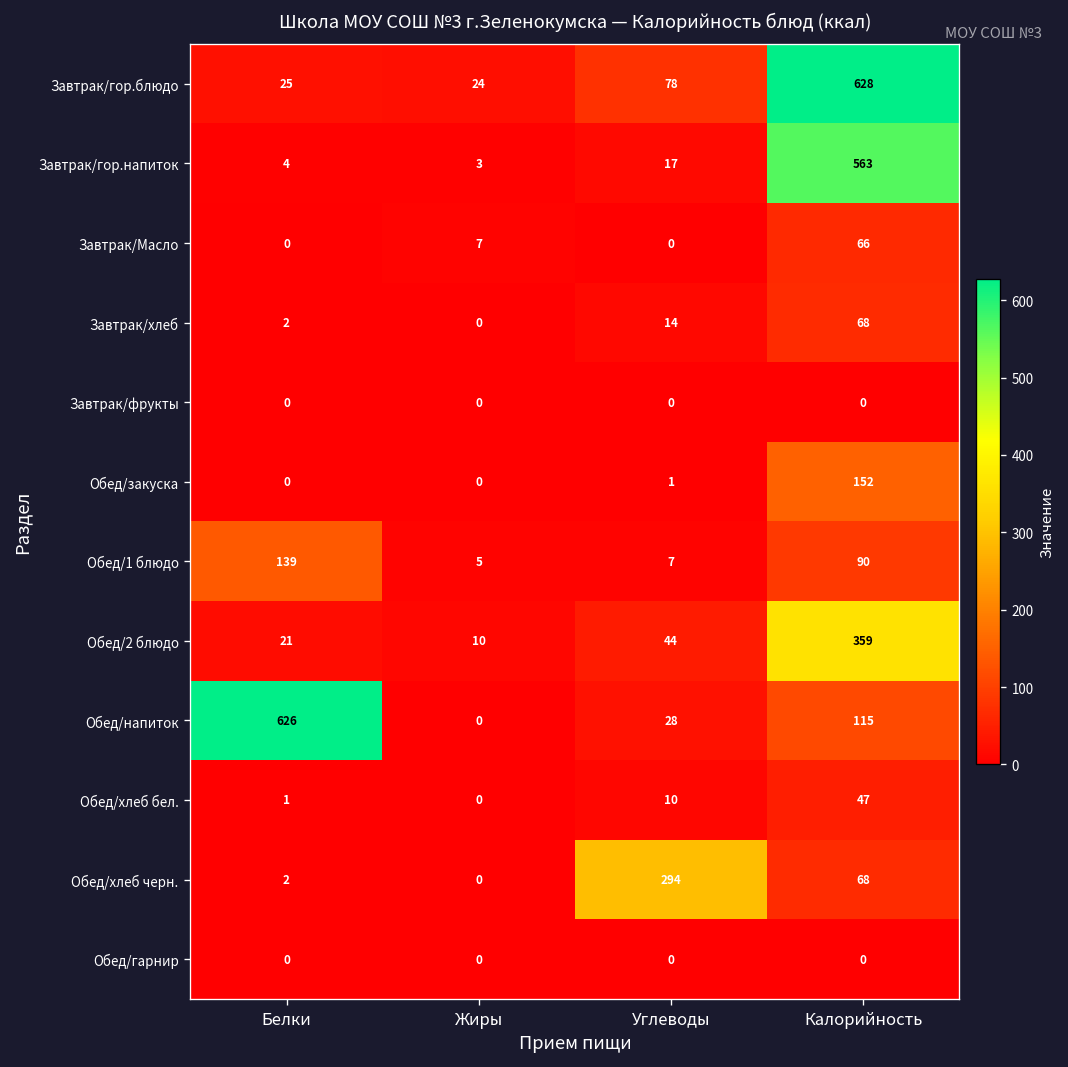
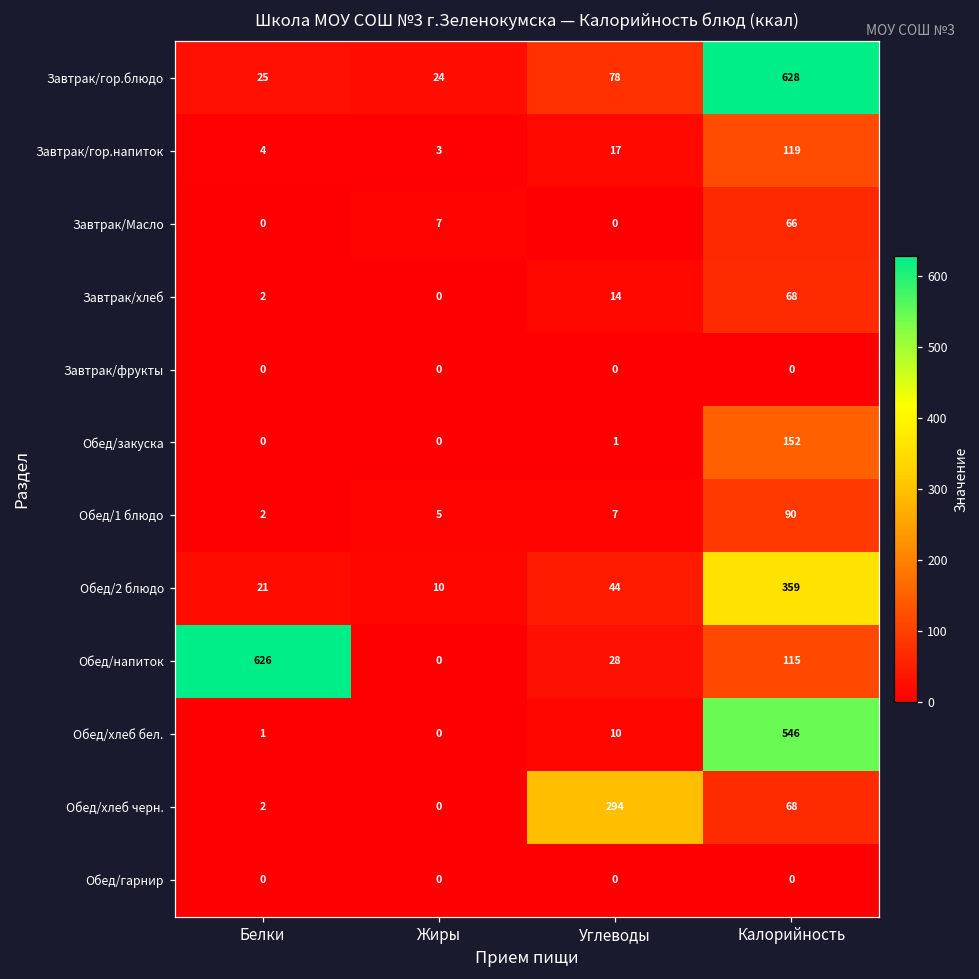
Завтрак/гор.напиток, Калорийность: 563 -> 119
Обед/1 блюдо, Белки: 139 -> 2
Обед/хлеб бел., Калорийность: 47 -> 546
